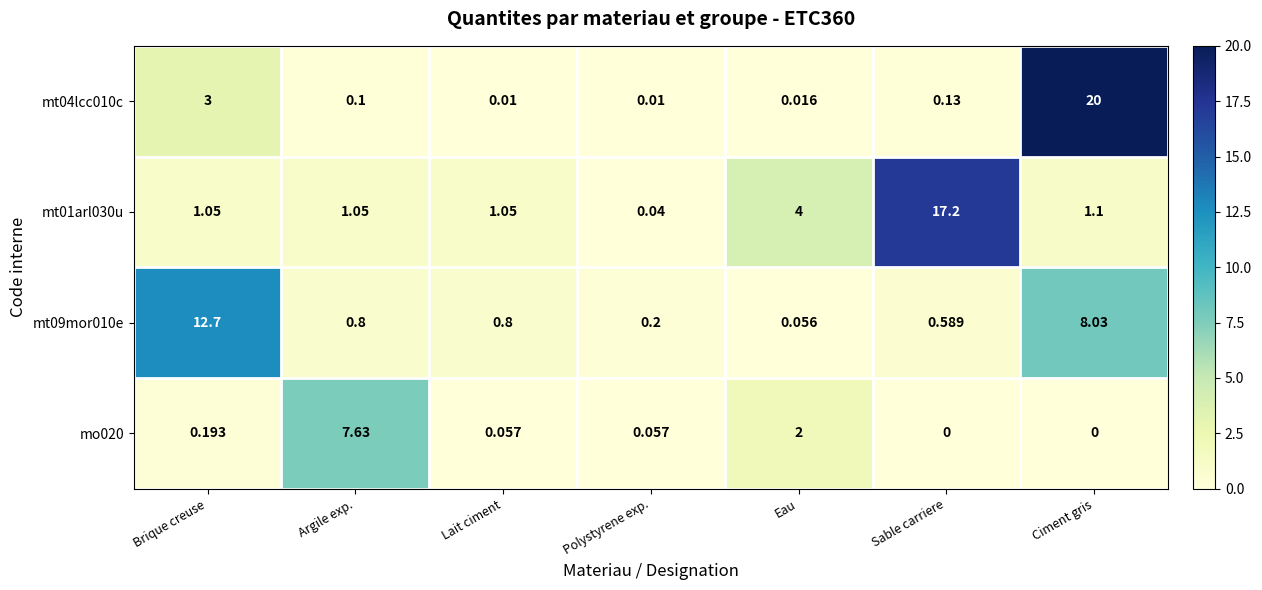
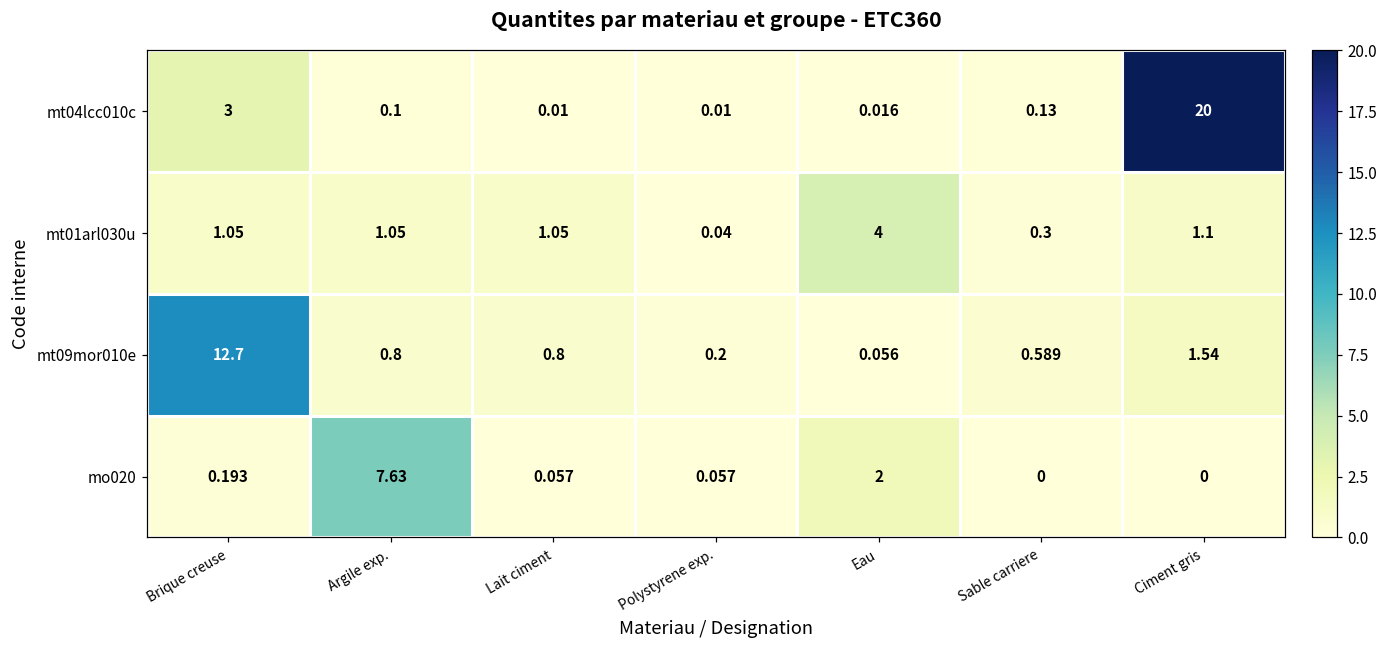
mt01arl030u, Sable carriere: 17.2 -> 0.3
mt09mor010e, Ciment gris: 8.03 -> 1.54
